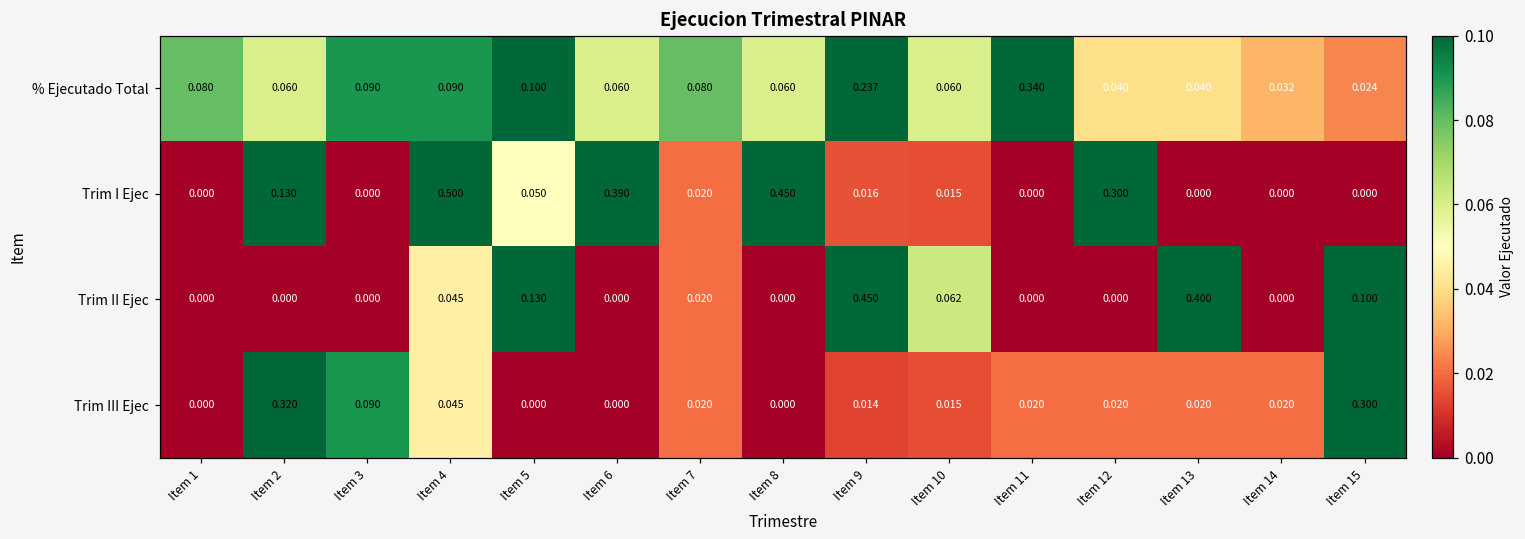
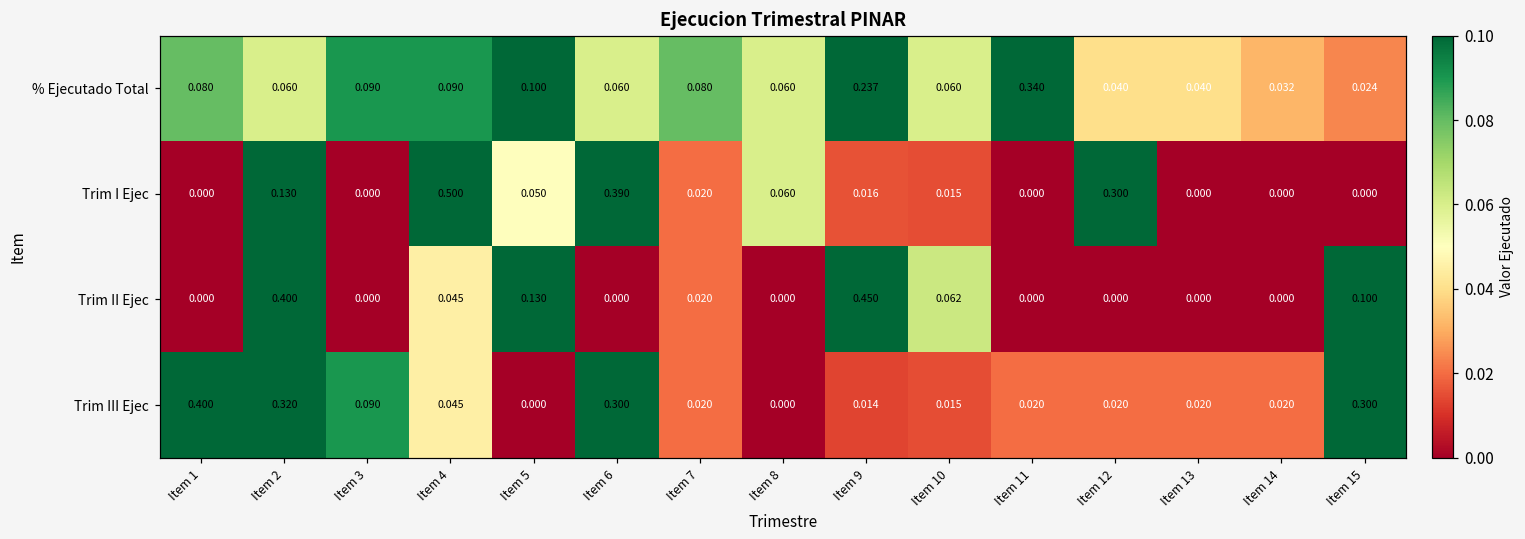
Trim I Ejec, Item 8: 0.450 -> 0.060
Trim II Ejec, Item 2: 0.000 -> 0.400
Trim II Ejec, Item 13: 0.400 -> 0.000
Trim III Ejec, Item 1: 0.000 -> 0.400
Trim III Ejec, Item 6: 0.000 -> 0.300
